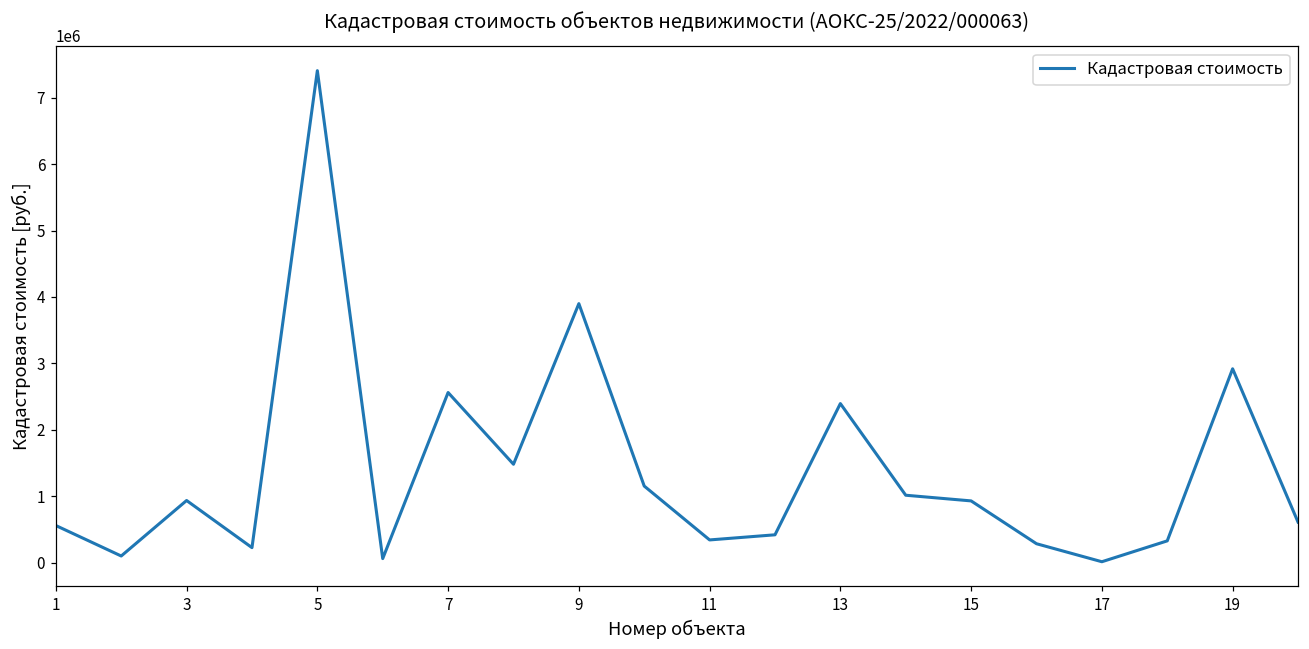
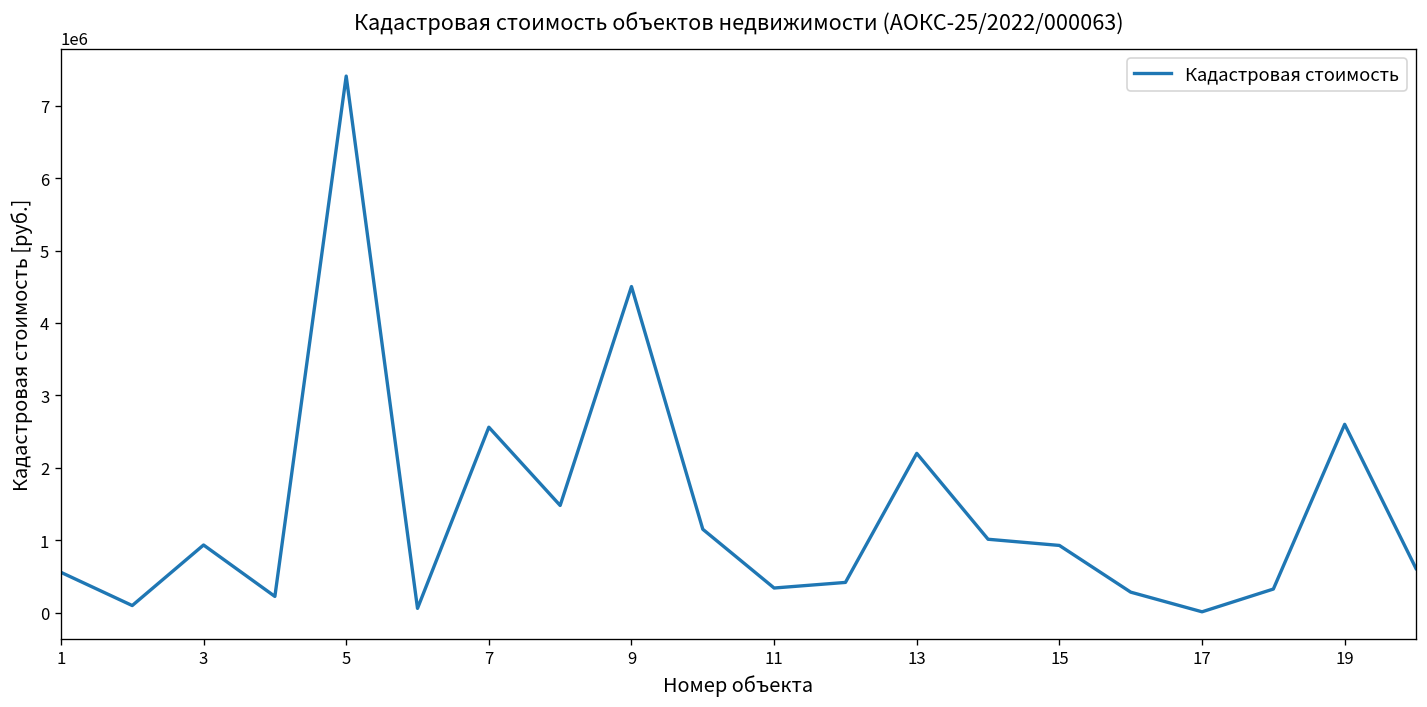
9: 3900000 -> 4500000
13: 2400000 -> 2200000
19: 2900000 -> 2600000
